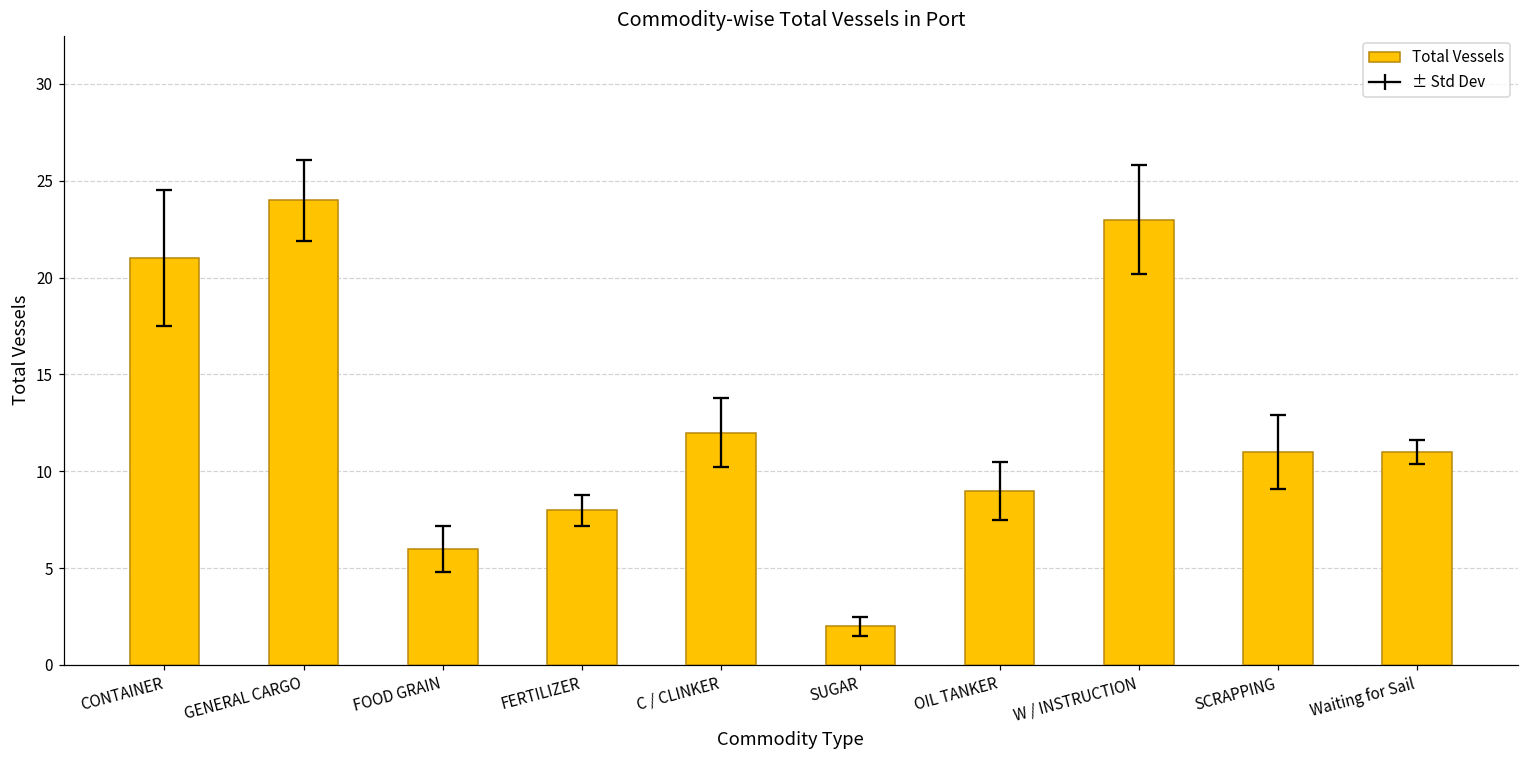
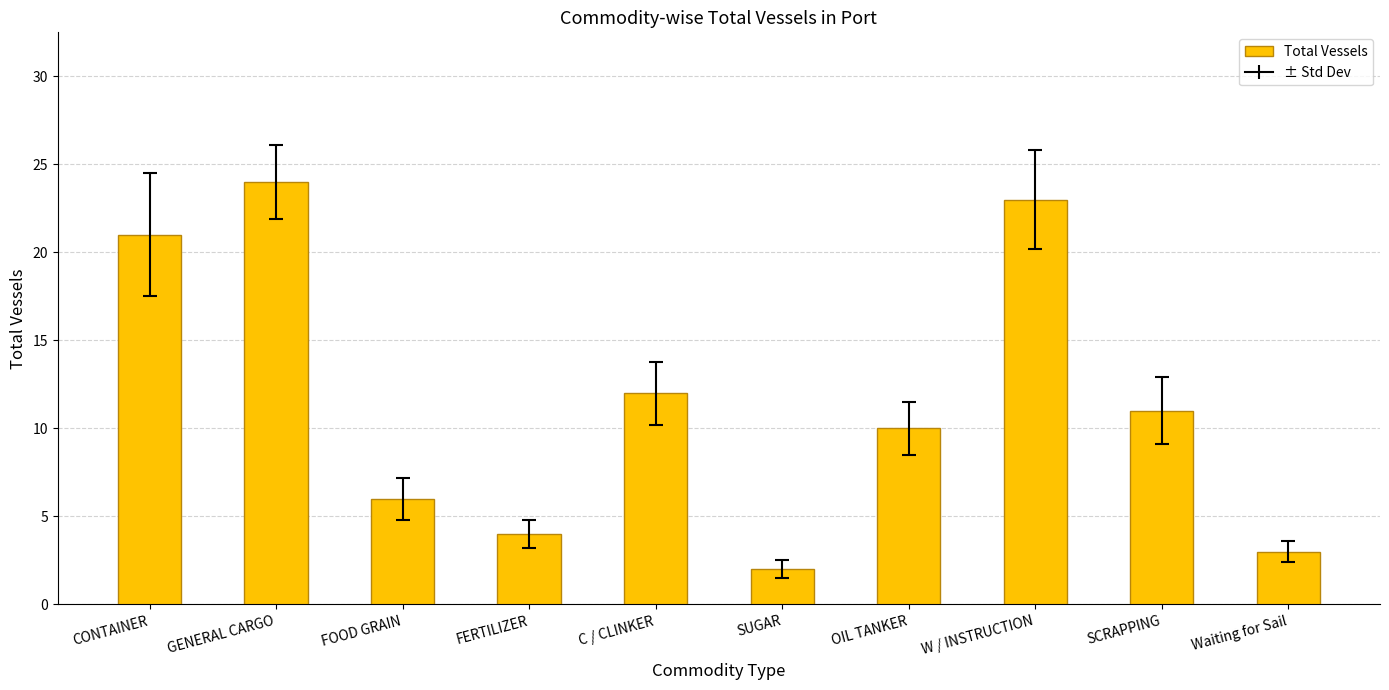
Total Vessels, FERTILIZER: 8 -> 4
Total Vessels, OIL TANKER: 9 -> 10
Total Vessels, Waiting for Sail: 11 -> 3
